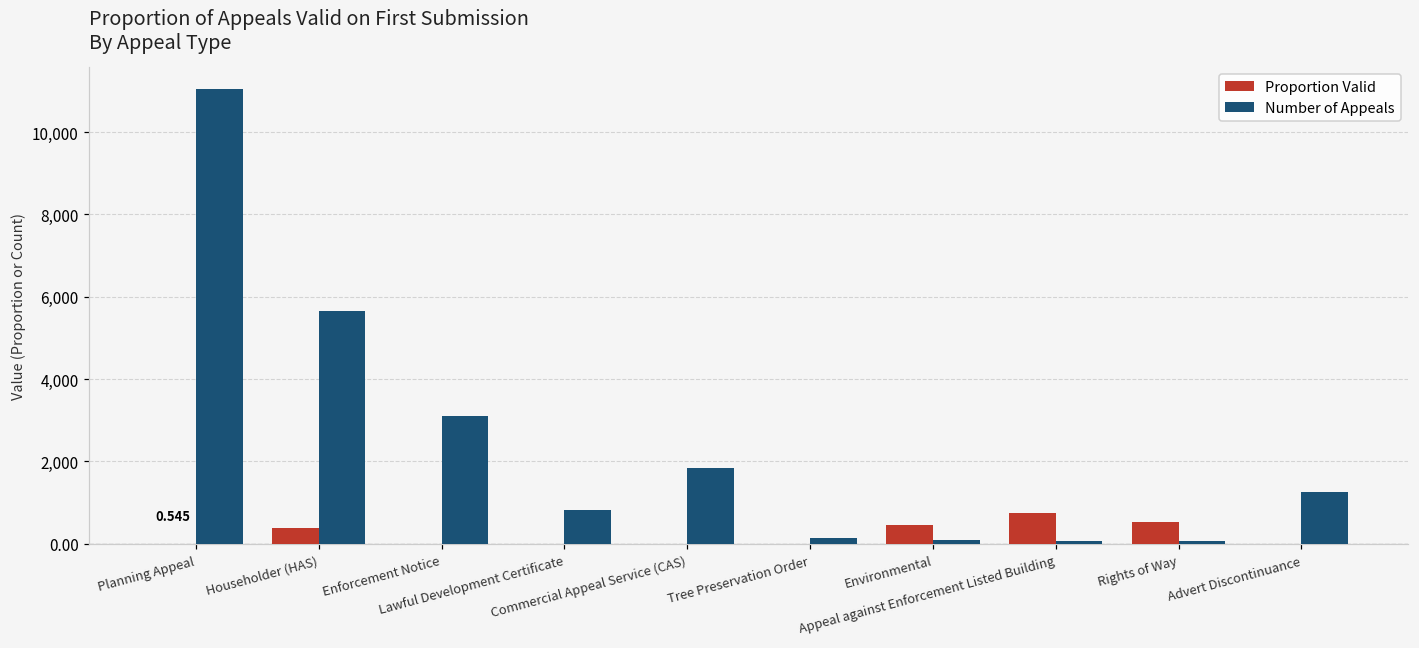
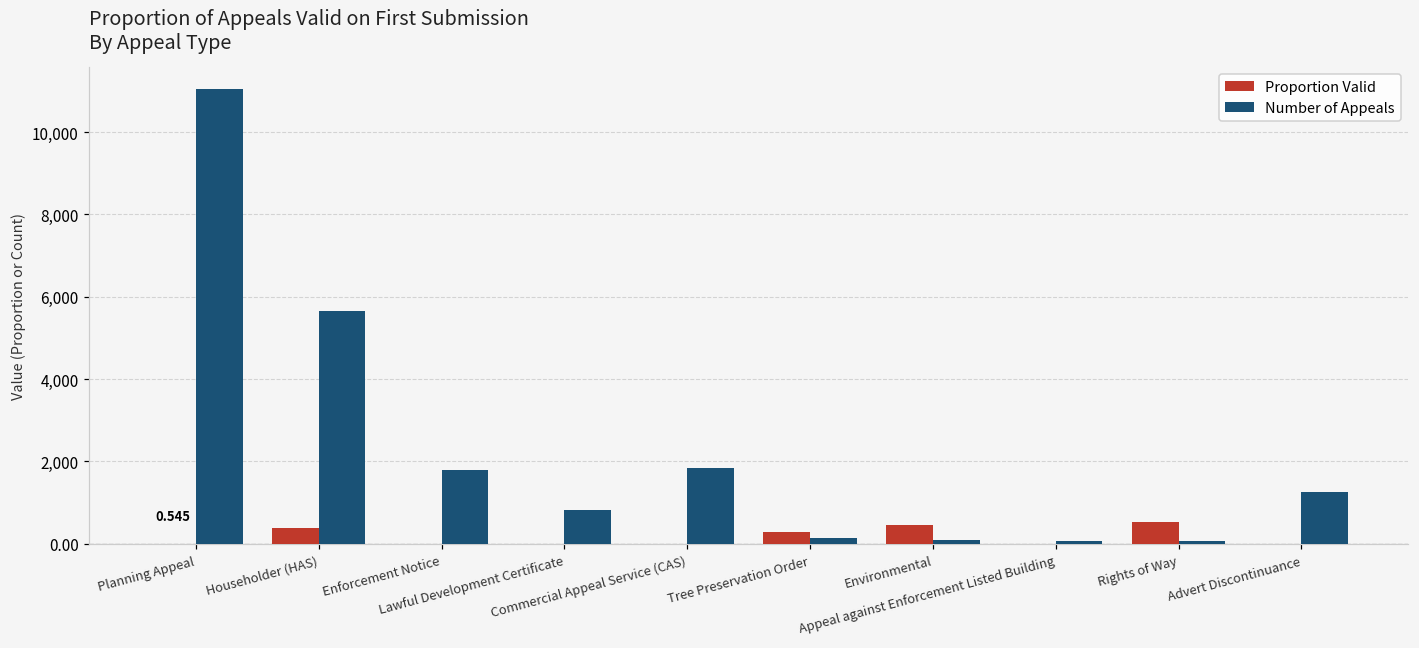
Number of Appeals, Enforcement Notice: 3,100 -> 1,800
Proportion Valid, Tree Preservation Order: 0 -> 300
Proportion Valid, Appeal against Enforcement Listed Building: 700 -> 0
